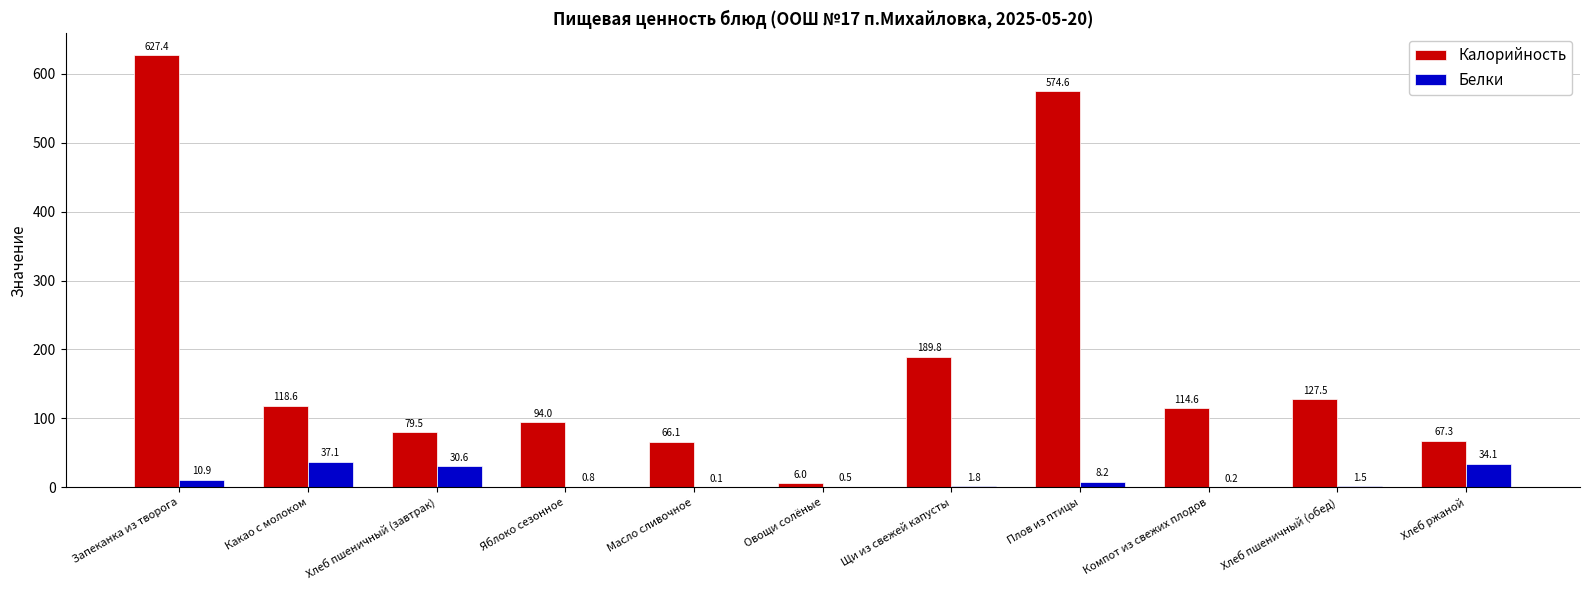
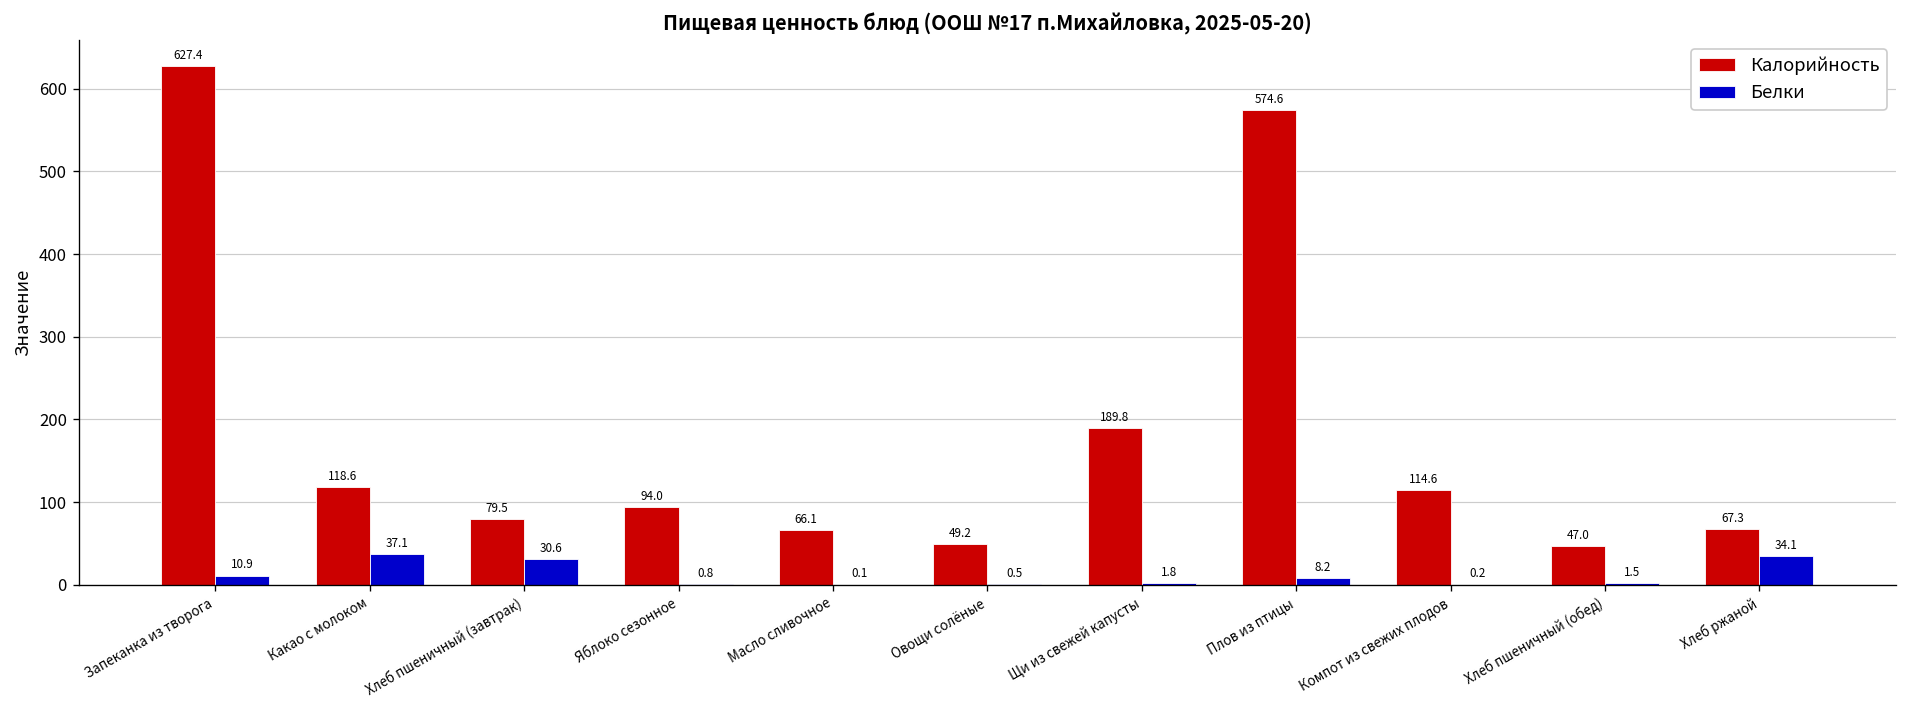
Калорийность, Овощи солёные: 6.0 -> 49.2
Калорийность, Хлеб пшеничный (обед): 127.5 -> 47.0
